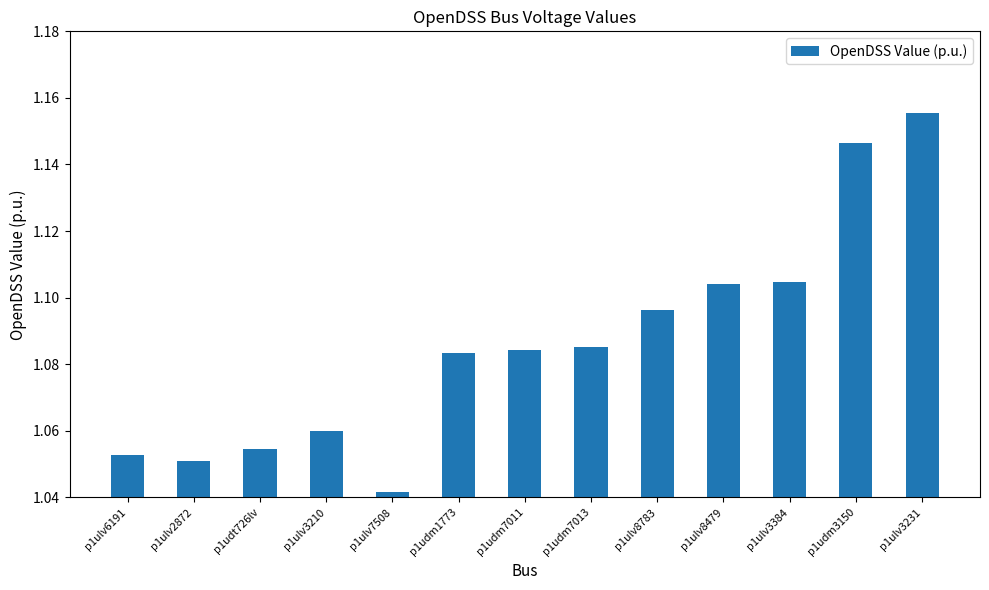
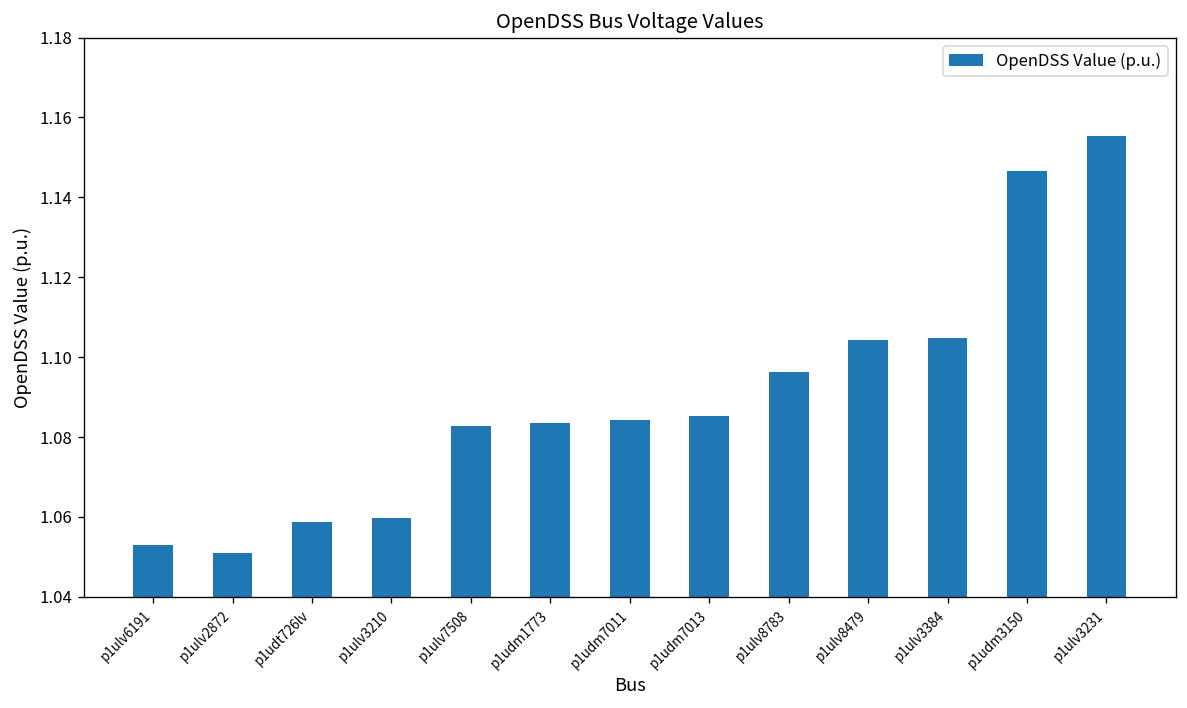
p1udt726lv: 1.055 -> 1.059
p1ulv7508: 1.041 -> 1.083
